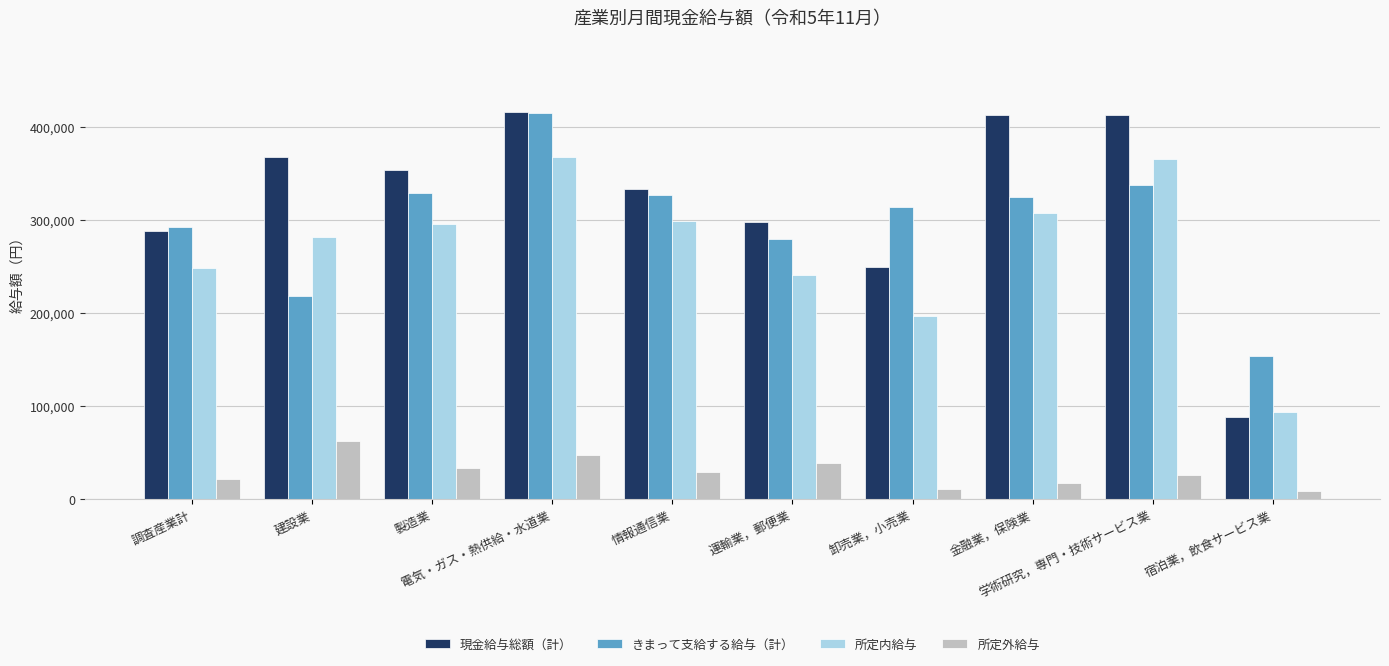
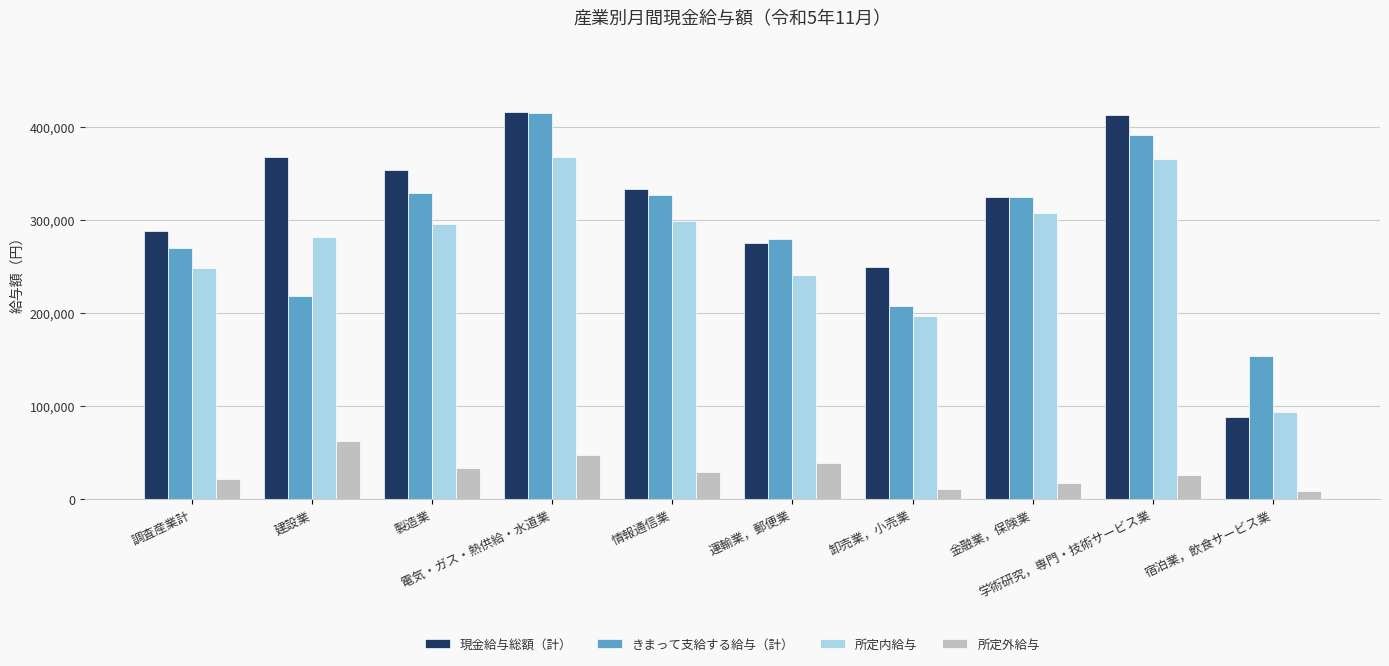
きまって支給する給与（計）, 調査産業計: 290,000 -> 270,000
現金給与総額（計）, 運輸業，郵便業: 300,000 -> 280,000
きまって支給する給与（計）, 卸売業，小売業: 310,000 -> 210,000
現金給与総額（計）, 金融業，保険業: 410,000 -> 320,000
きまって支給する給与（計）, 学術研究，専門・技術サービス業: 340,000 -> 390,000
